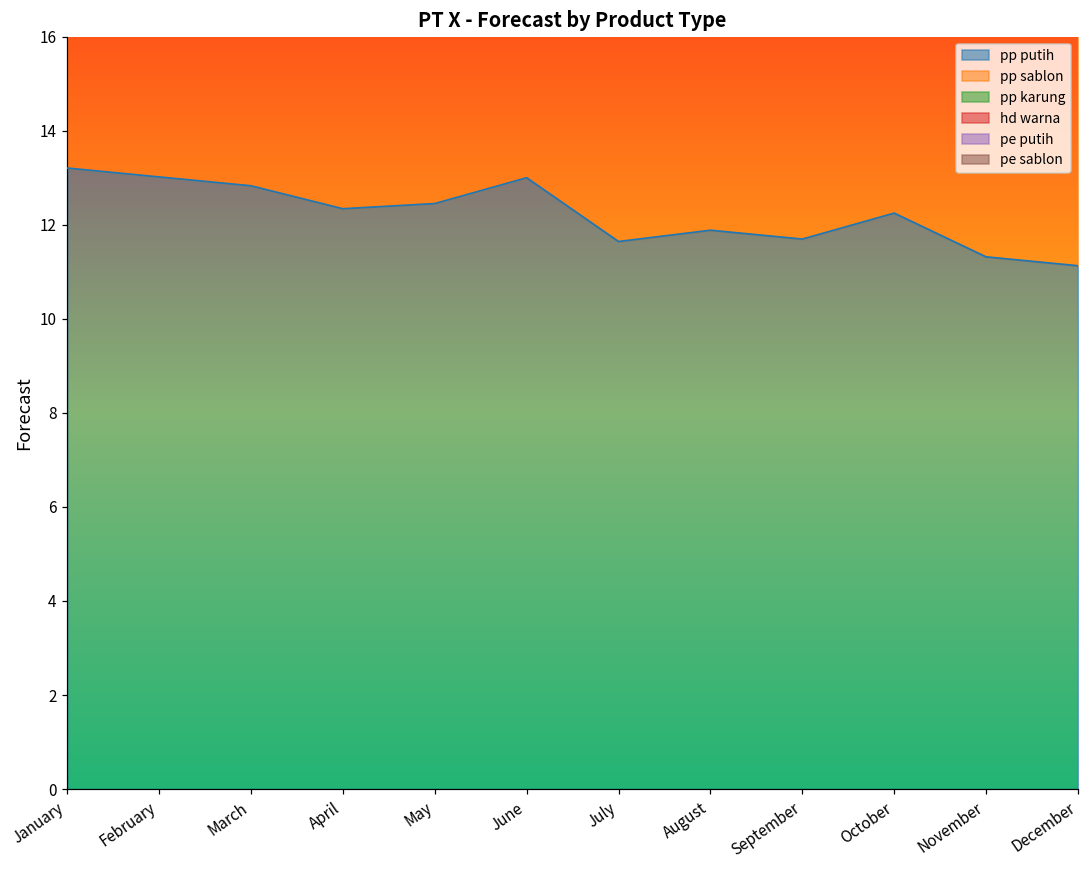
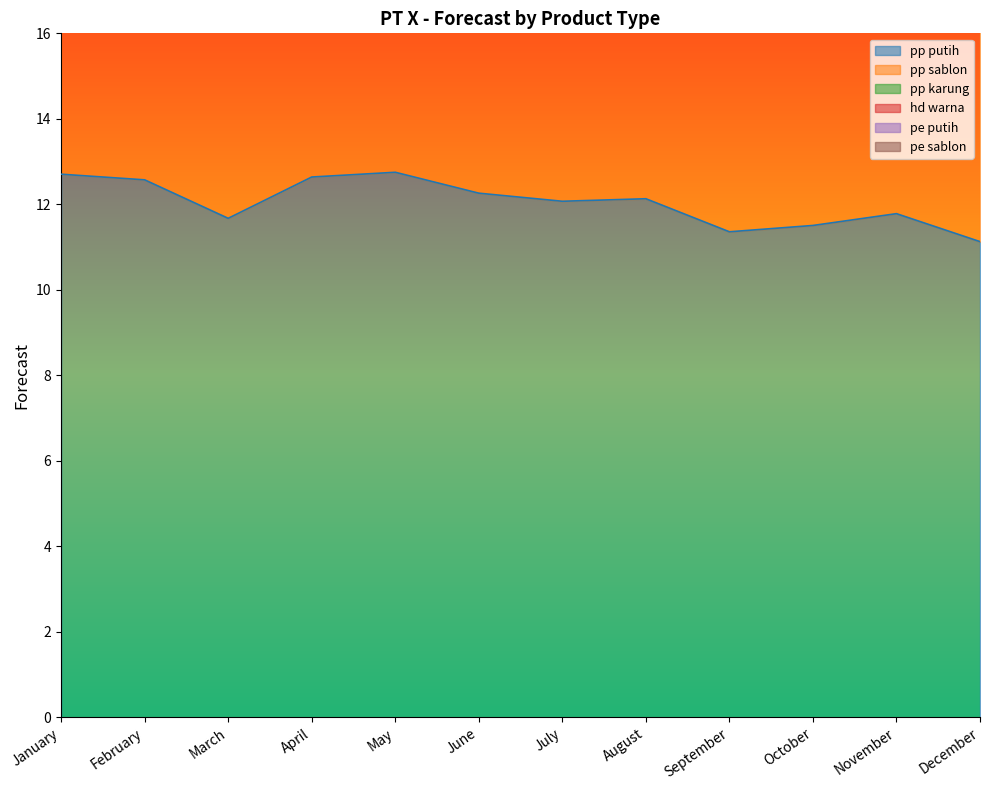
pp putih, January: 13.2 -> 12.7
pp putih, February: 13.0 -> 12.6
pp putih, March: 12.8 -> 11.7
pp putih, April: 12.3 -> 12.6
pp putih, May: 12.5 -> 12.8
pp putih, June: 13.0 -> 12.3
pp putih, July: 11.6 -> 12.1
pp putih, August: 11.9 -> 12.1
pp putih, September: 11.7 -> 11.4
pp putih, October: 12.2 -> 11.5
pp putih, November: 11.3 -> 11.8
